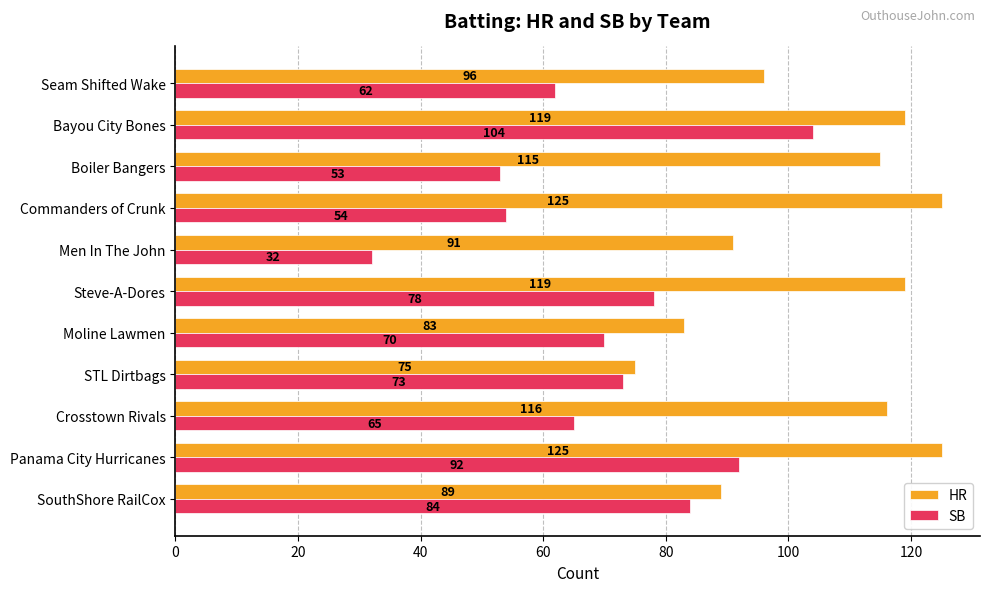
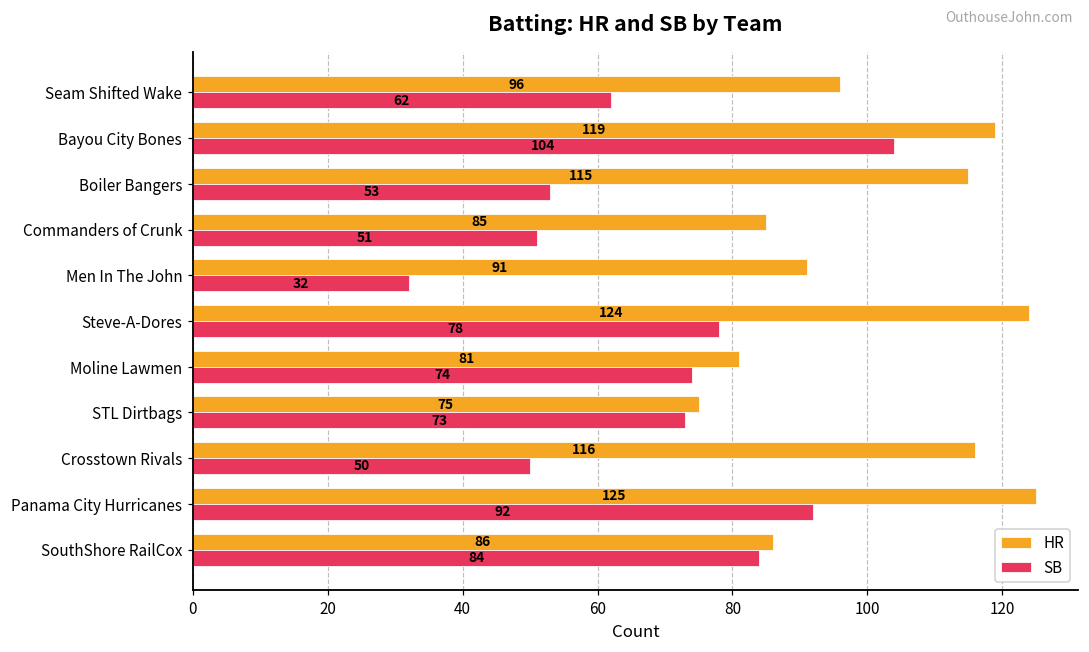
HR, Commanders of Crunk: 125 -> 85
SB, Commanders of Crunk: 54 -> 51
HR, Steve-A-Dores: 119 -> 124
HR, Moline Lawmen: 83 -> 81
SB, Moline Lawmen: 70 -> 74
SB, Crosstown Rivals: 65 -> 50
HR, SouthShore RailCox: 89 -> 86
